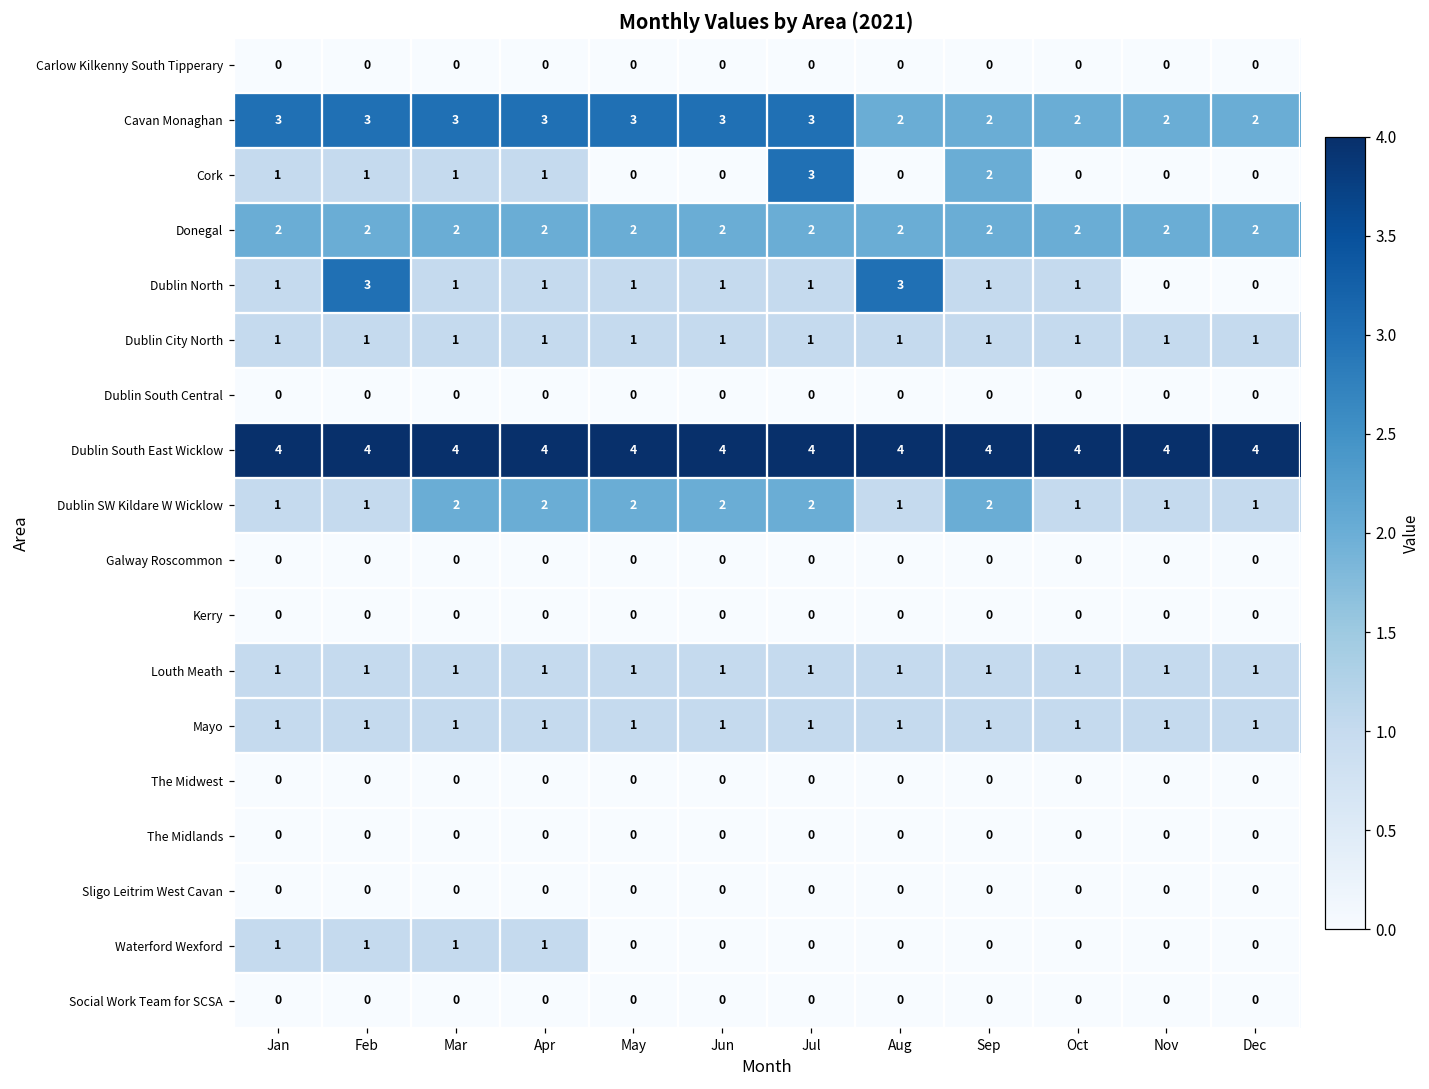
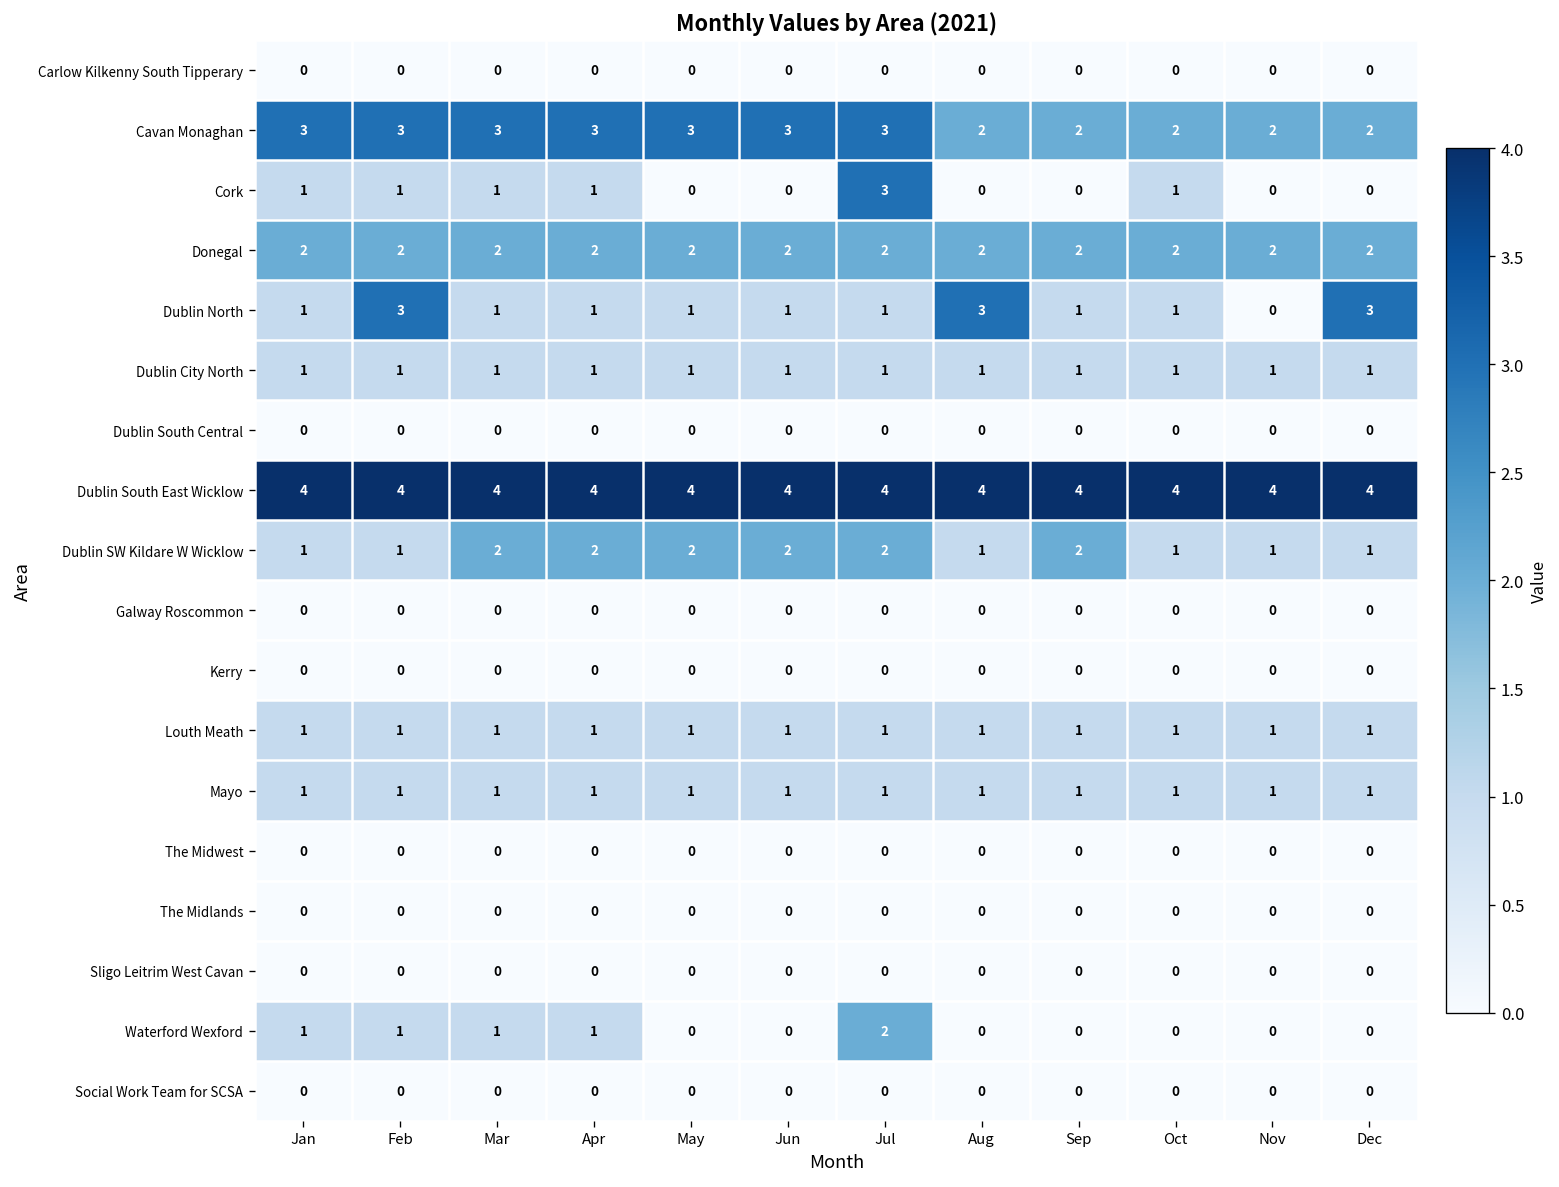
Cork, Sep: 2 -> 0
Cork, Oct: 0 -> 1
Dublin North, Dec: 0 -> 3
Waterford Wexford, Jul: 0 -> 2
